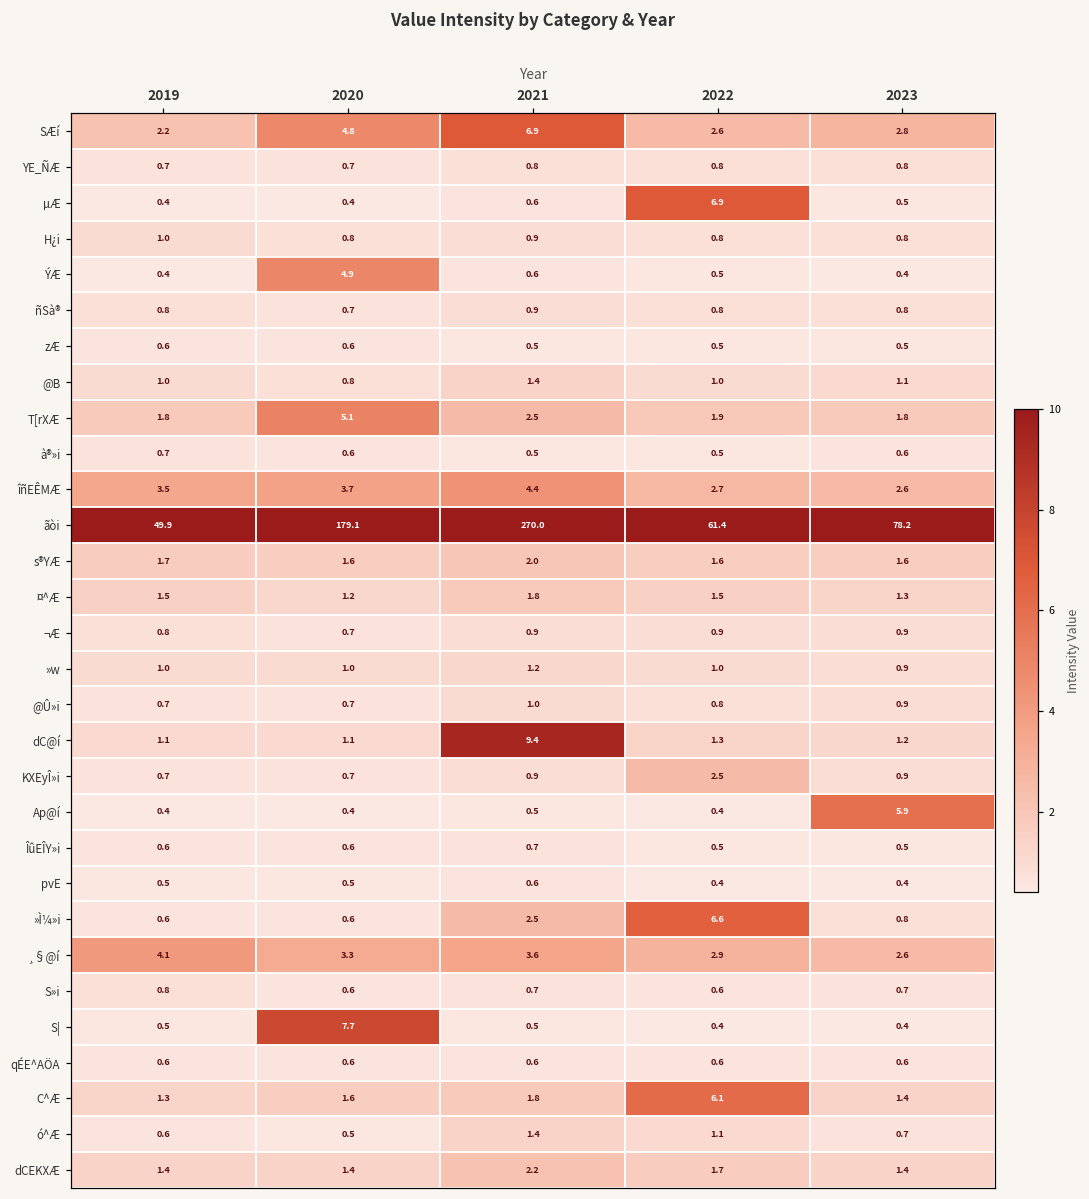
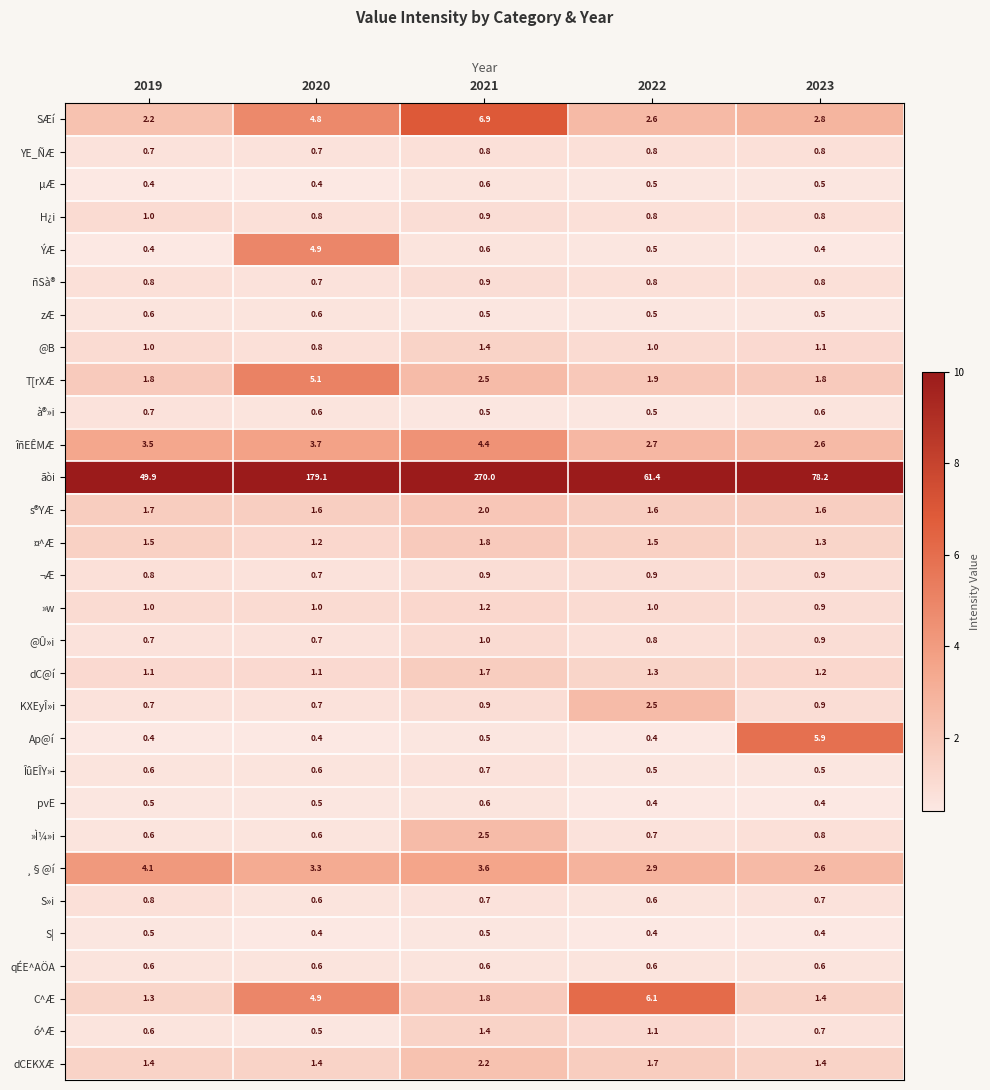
µÆ, 2022: 6.9 -> 0.5
dC@í, 2021: 9.4 -> 1.7
»Ì¼»i, 2022: 6.6 -> 0.7
S|, 2020: 7.7 -> 0.4
C^Æ, 2020: 1.6 -> 4.9
